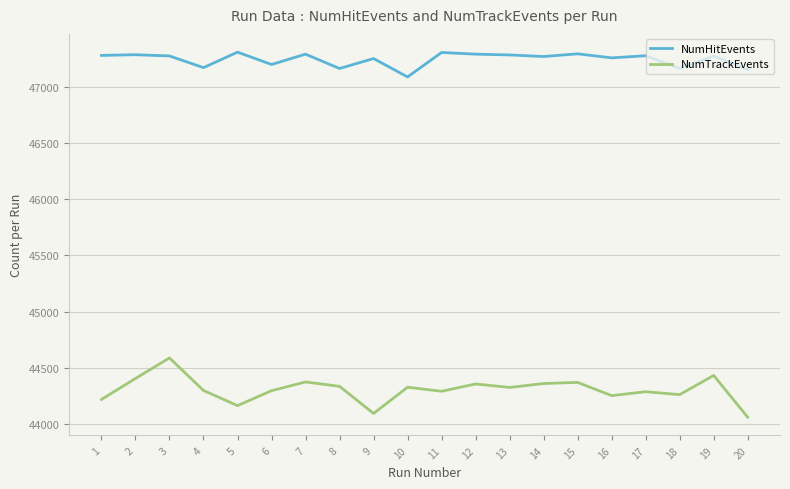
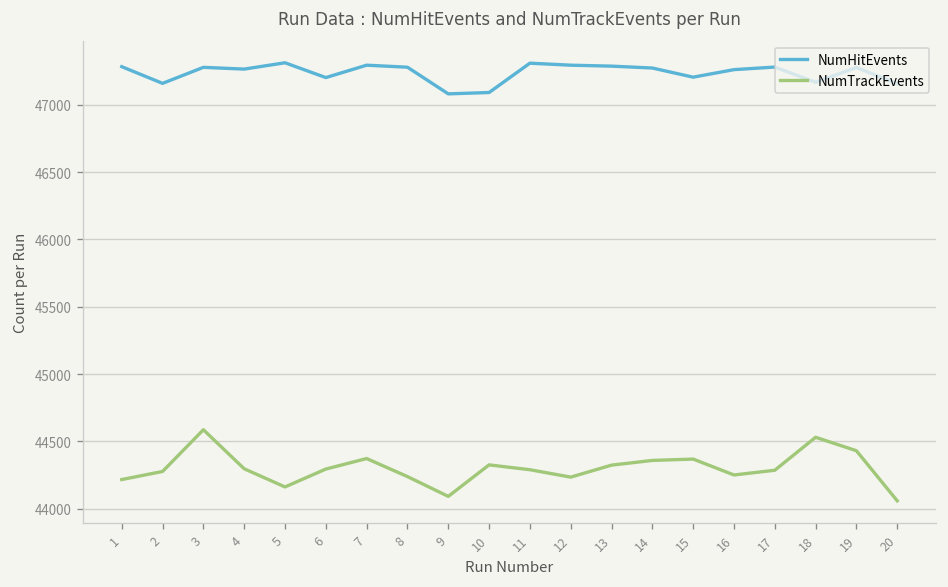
NumHitEvents, 2: 47290 -> 47160
NumTrackEvents, 2: 44400 -> 44280
NumHitEvents, 4: 47170 -> 47270
NumHitEvents, 8: 47170 -> 47280
NumTrackEvents, 8: 44330 -> 44240
NumHitEvents, 9: 47260 -> 47080
NumTrackEvents, 12: 44350 -> 44230
NumHitEvents, 15: 47300 -> 47210
NumTrackEvents, 18: 44260 -> 44530
